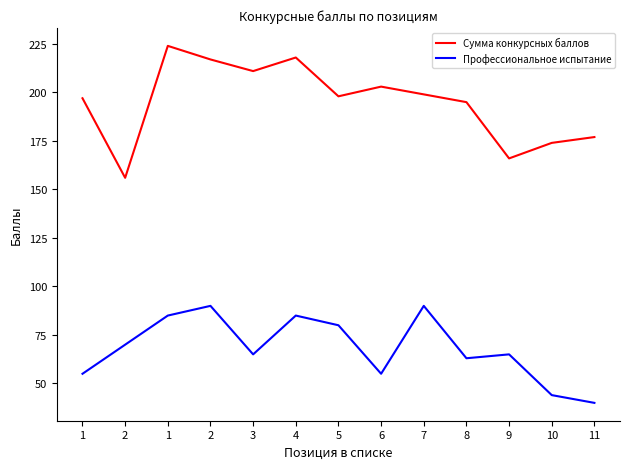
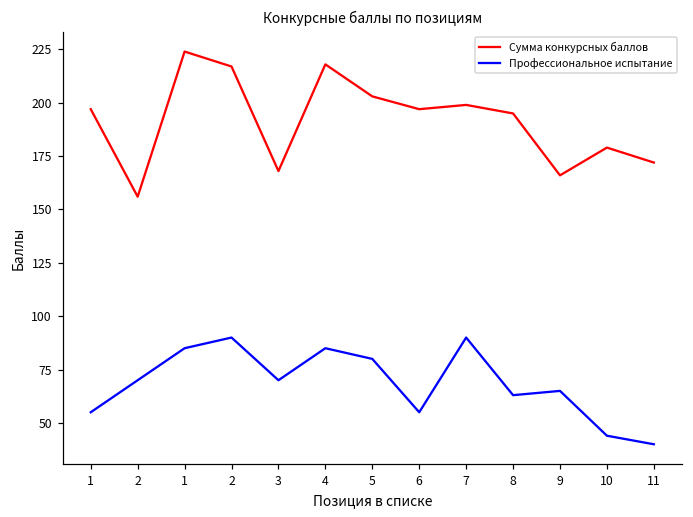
Сумма конкурсных баллов, 3: 211 -> 168
Профессиональное испытание, 3: 65 -> 70
Сумма конкурсных баллов, 5: 198 -> 203
Сумма конкурсных баллов, 6: 203 -> 197
Сумма конкурсных баллов, 10: 174 -> 179
Сумма конкурсных баллов, 11: 177 -> 172
